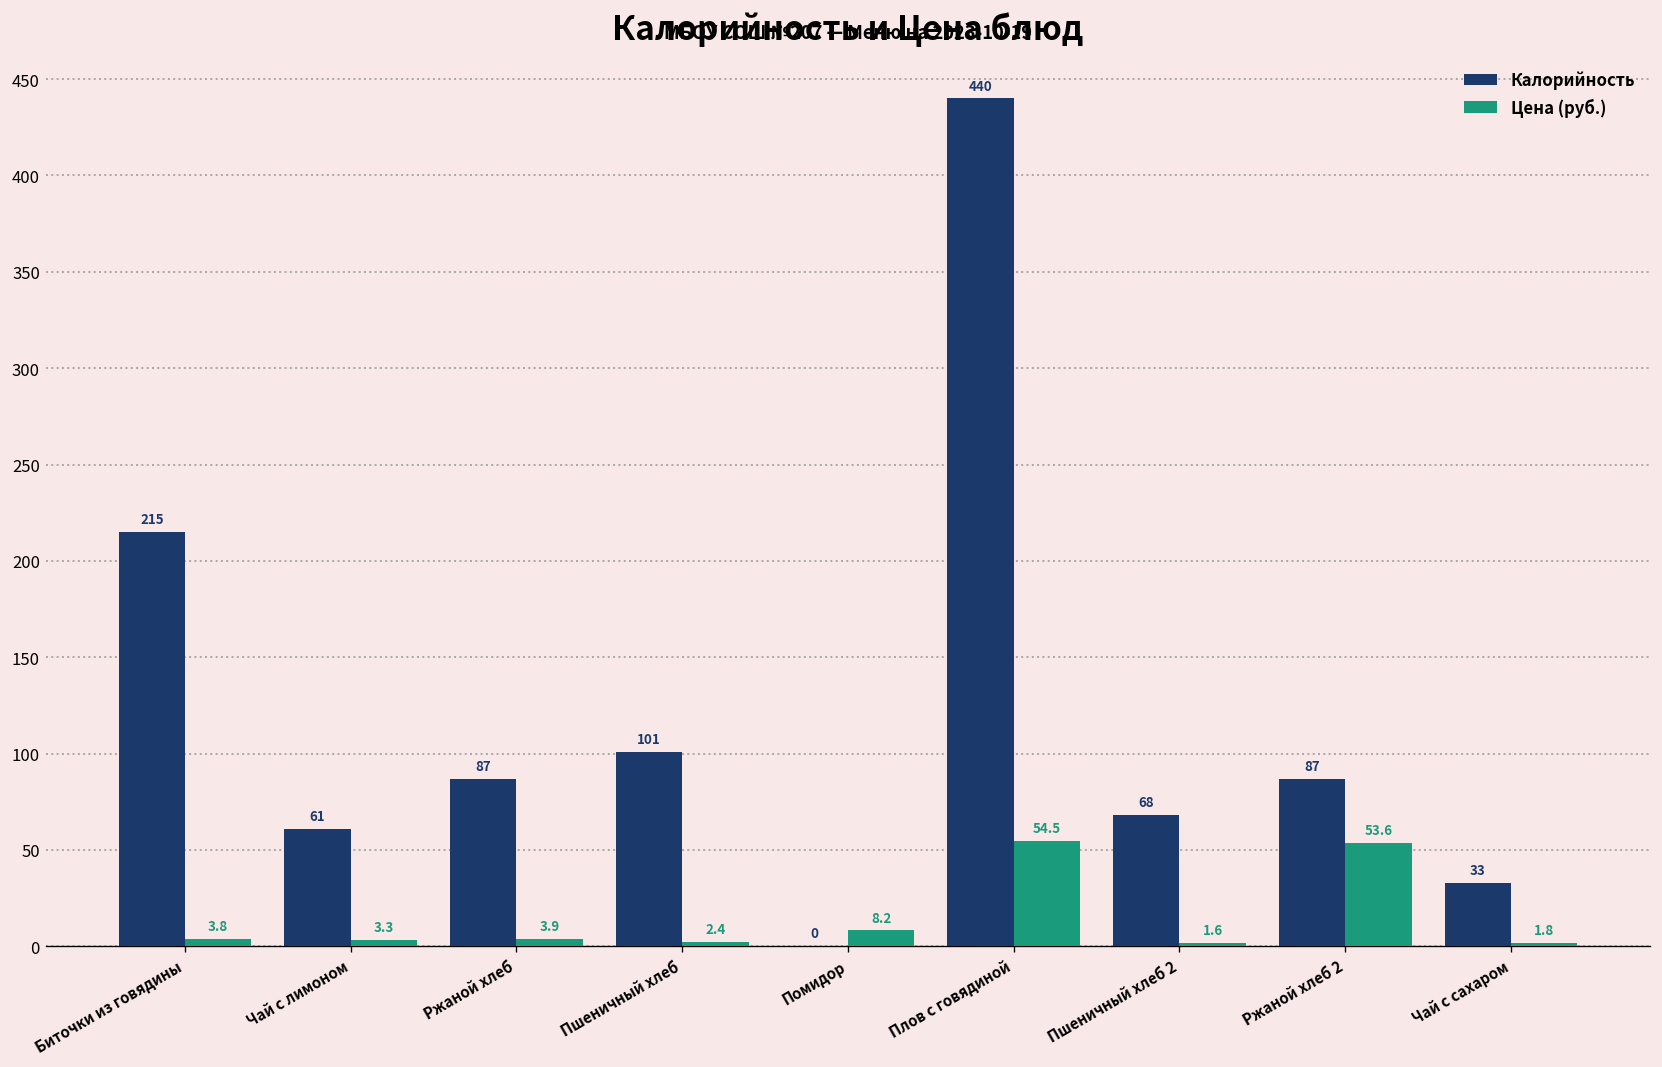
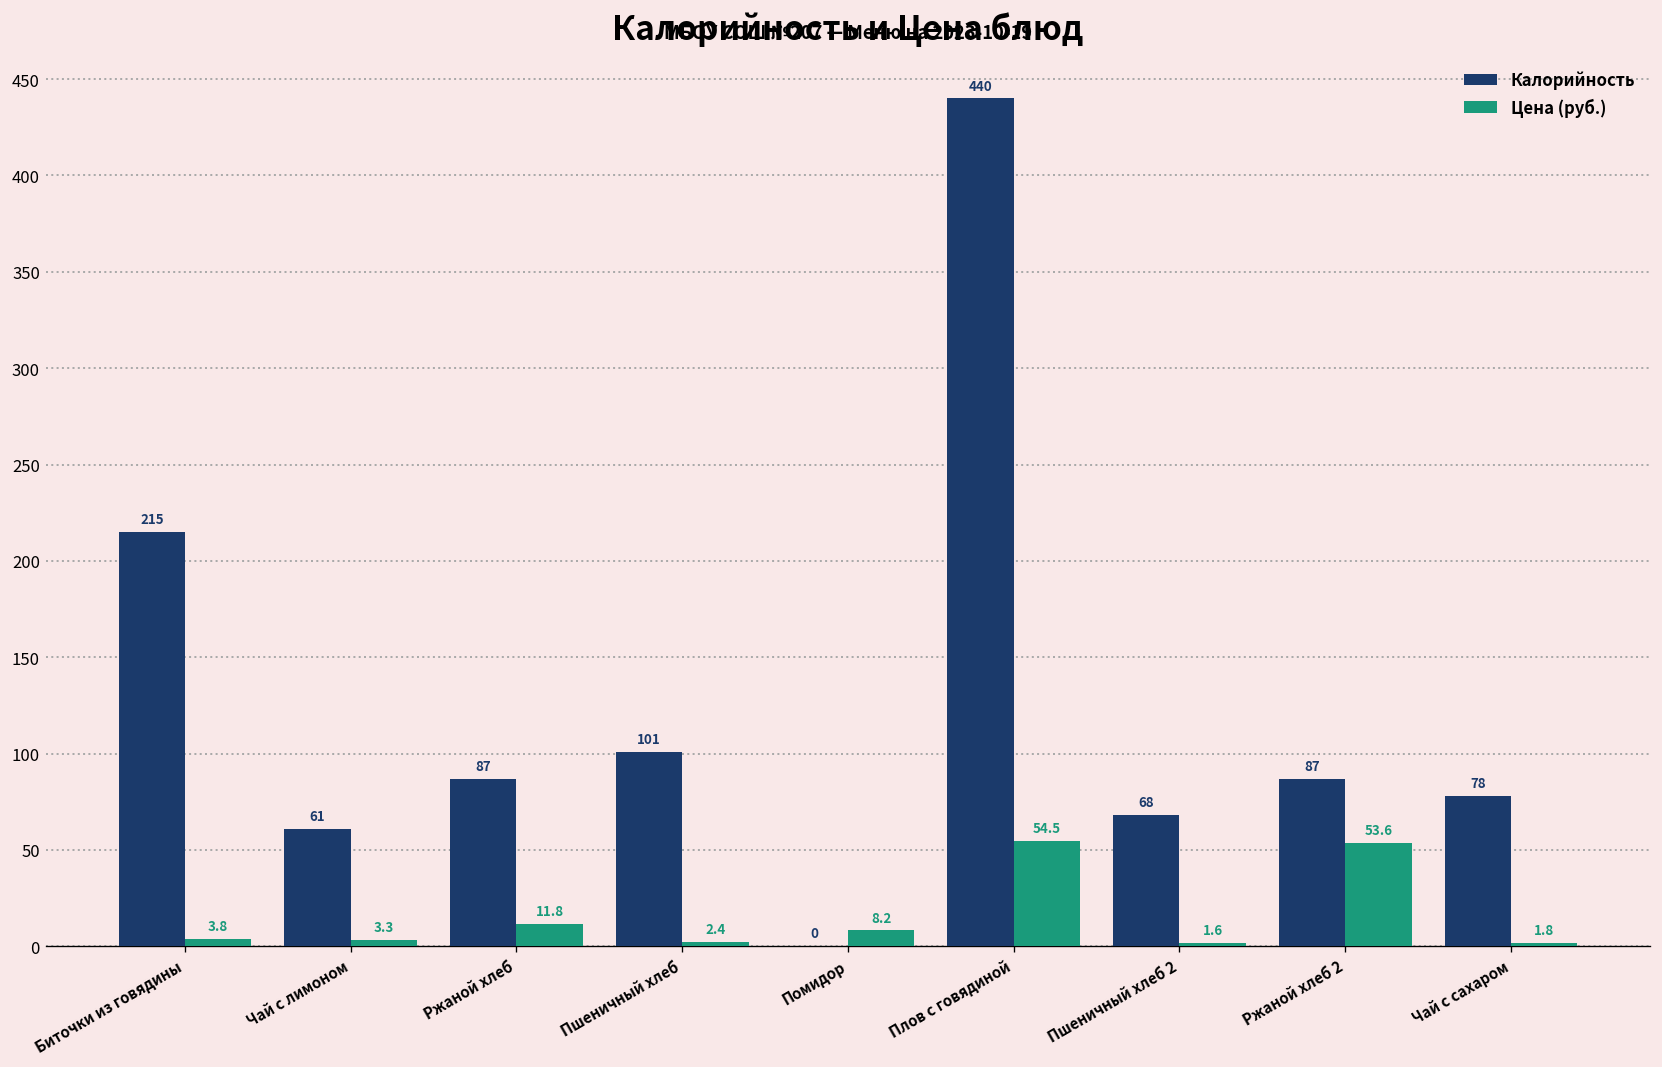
Цена (руб.), Ржаной хлеб: 3.9 -> 11.8
Калорийность, Чай с сахаром: 33 -> 78
